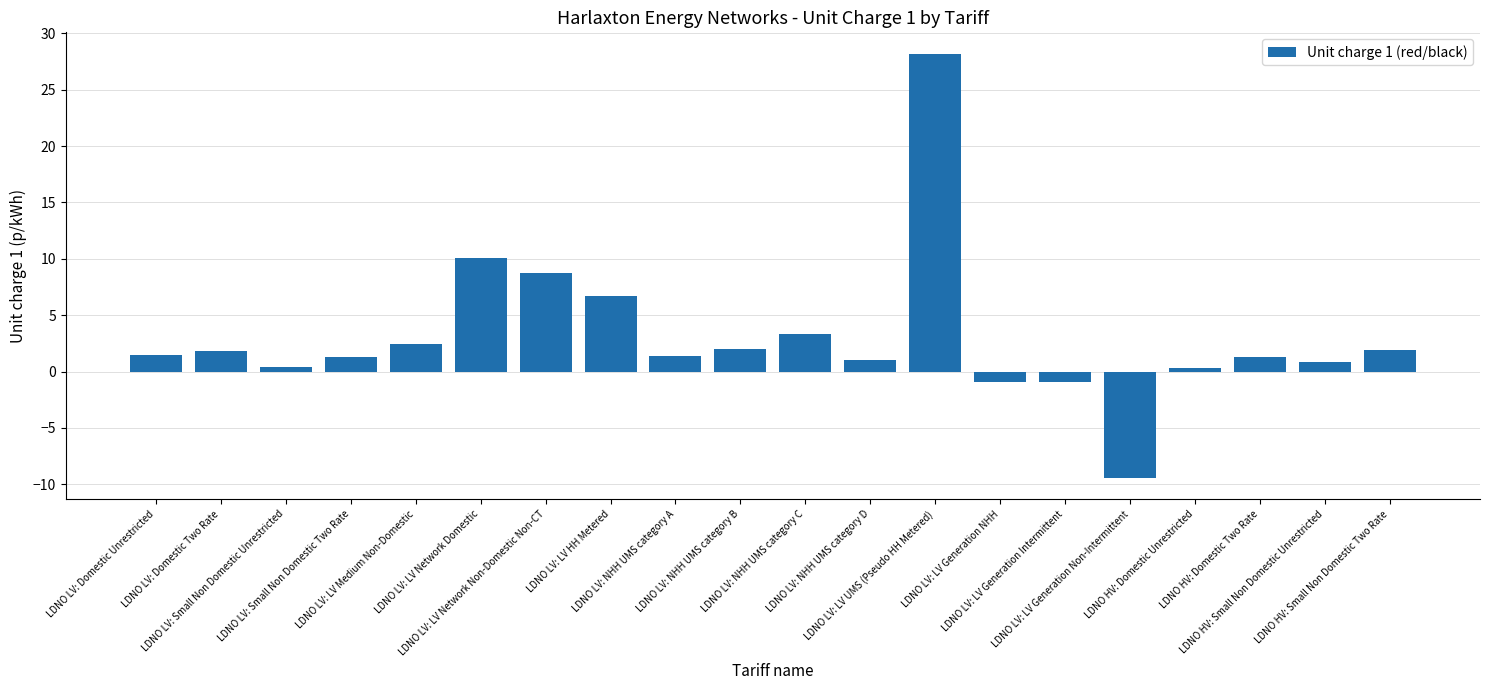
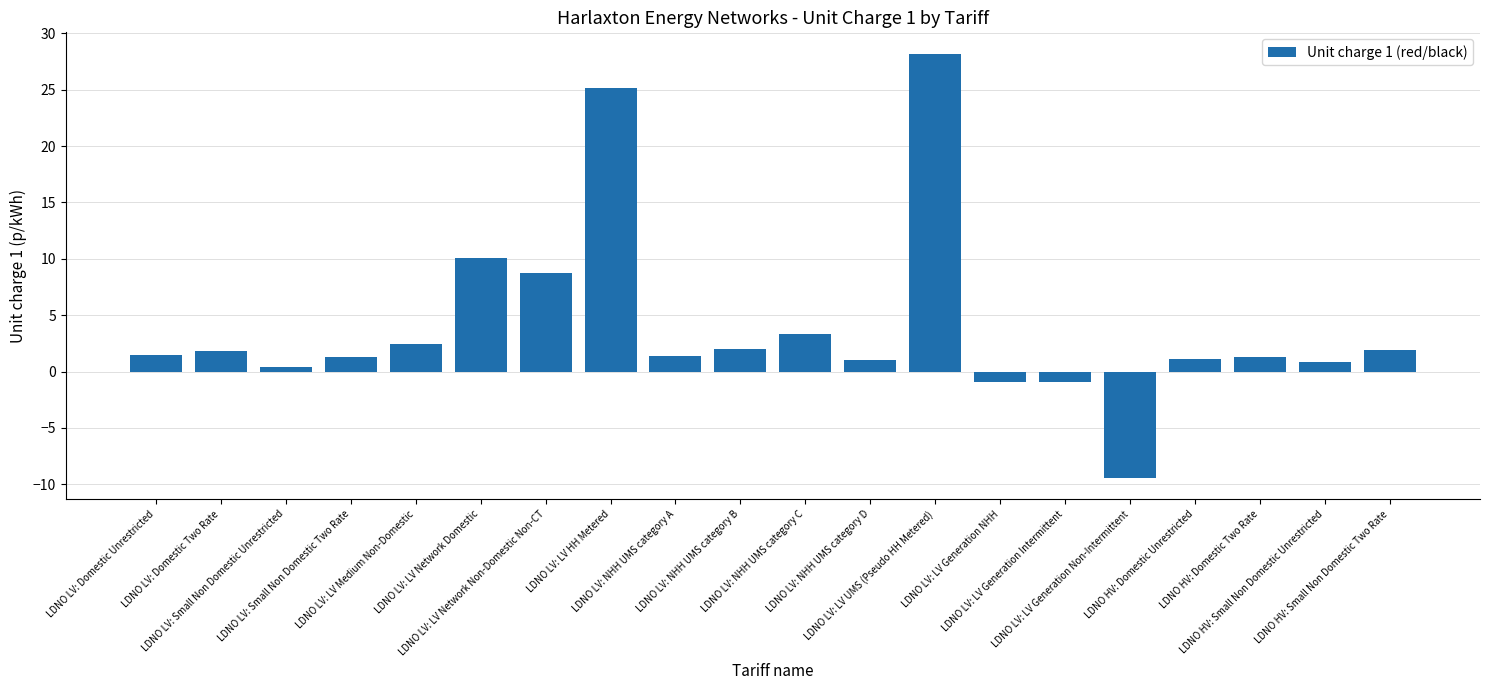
LDNO LV: LV HH Metered: 6.7 -> 25.1
LDNO HV: Domestic Unrestricted: 0.4 -> 1.1
